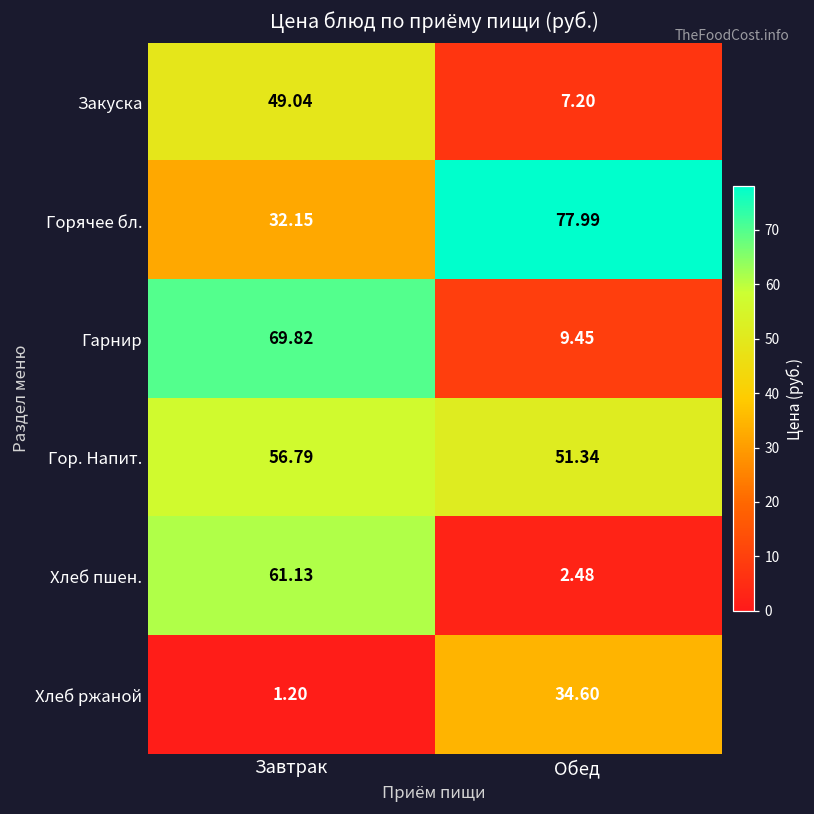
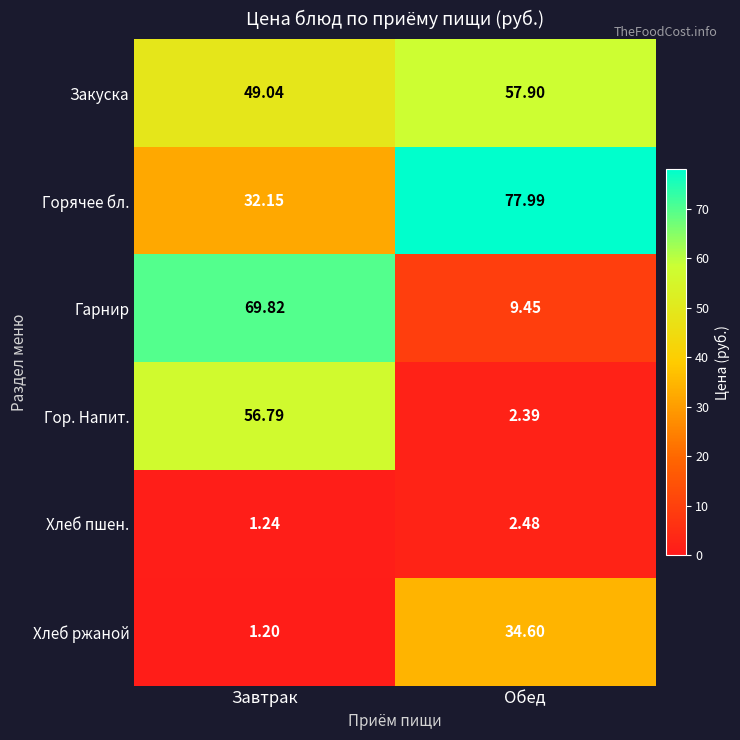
Закуска, Обед: 7.20 -> 57.90
Гор. Напит., Обед: 51.34 -> 2.39
Хлеб пшен., Завтрак: 61.13 -> 1.24
